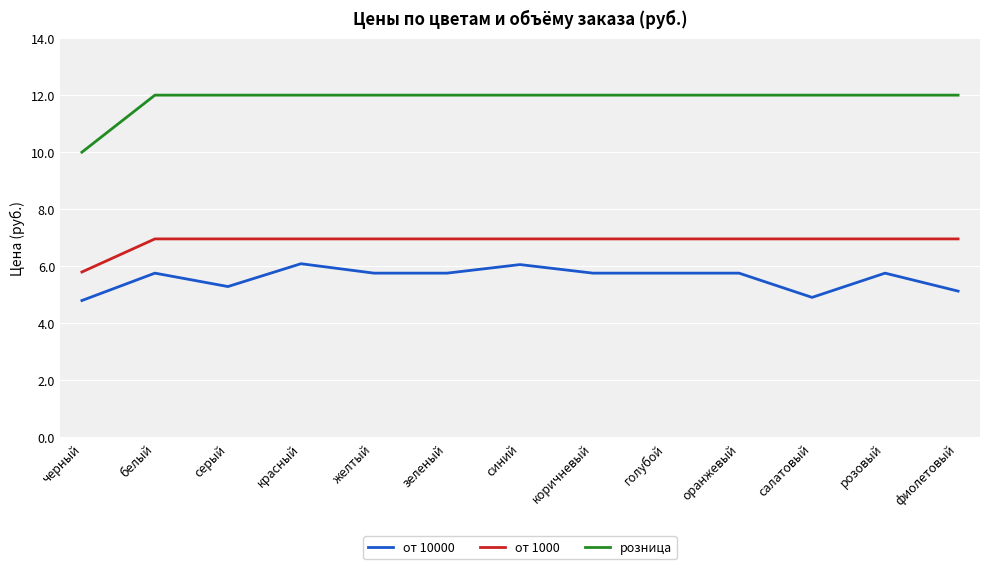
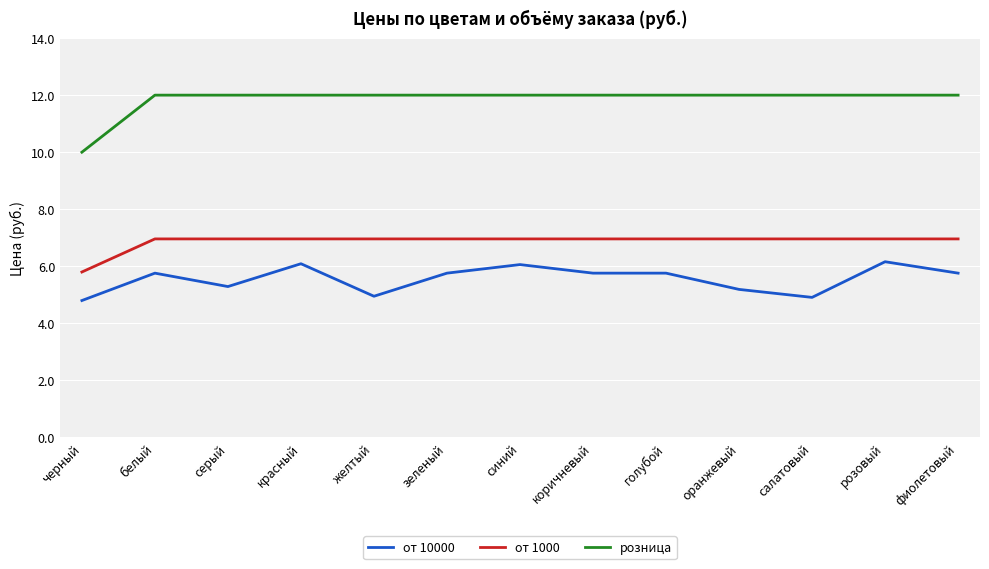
от 10000, желтый: 5.8 -> 5.0
от 10000, оранжевый: 5.8 -> 5.2
от 10000, розовый: 5.8 -> 6.2
от 10000, фиолетовый: 5.1 -> 5.8
